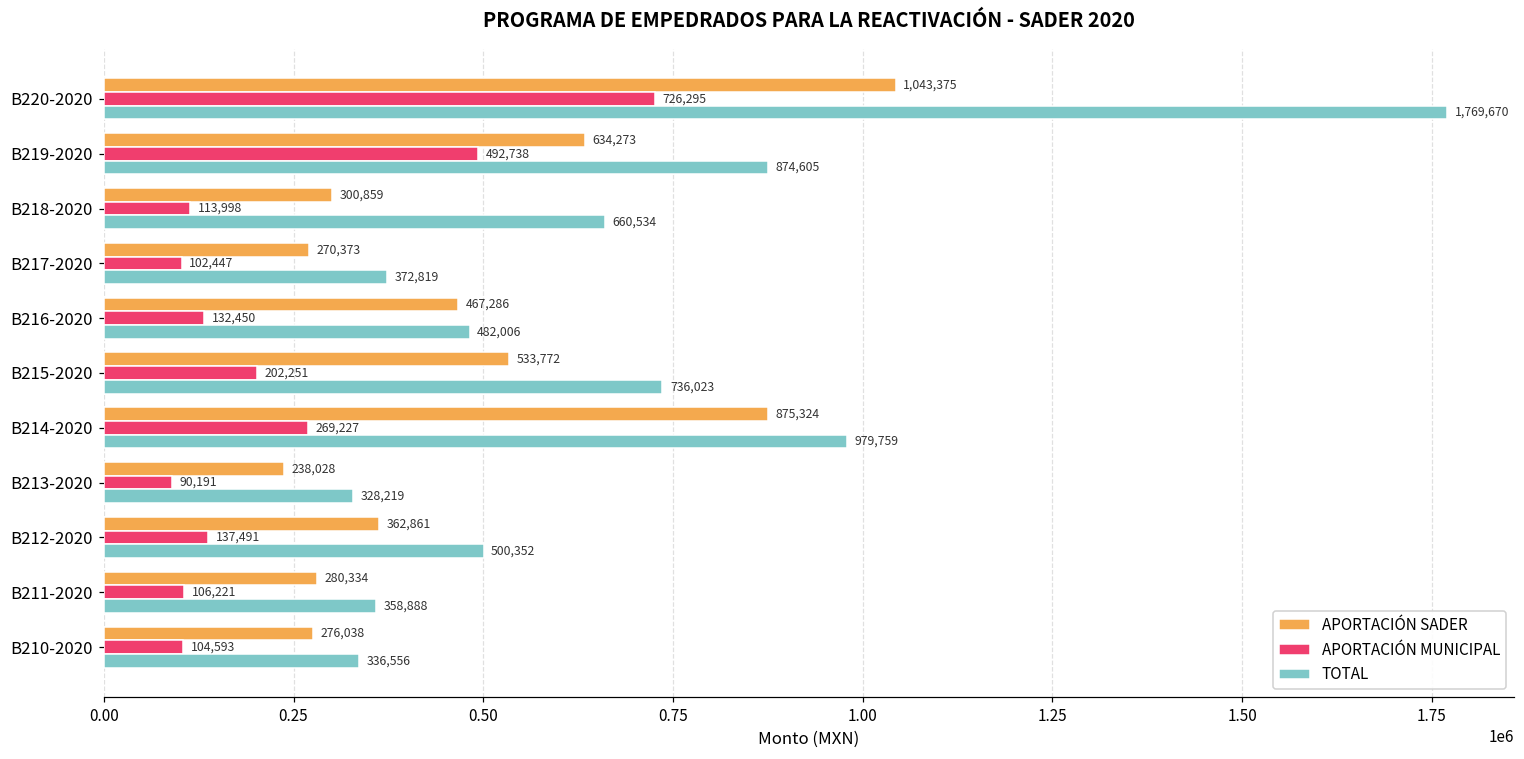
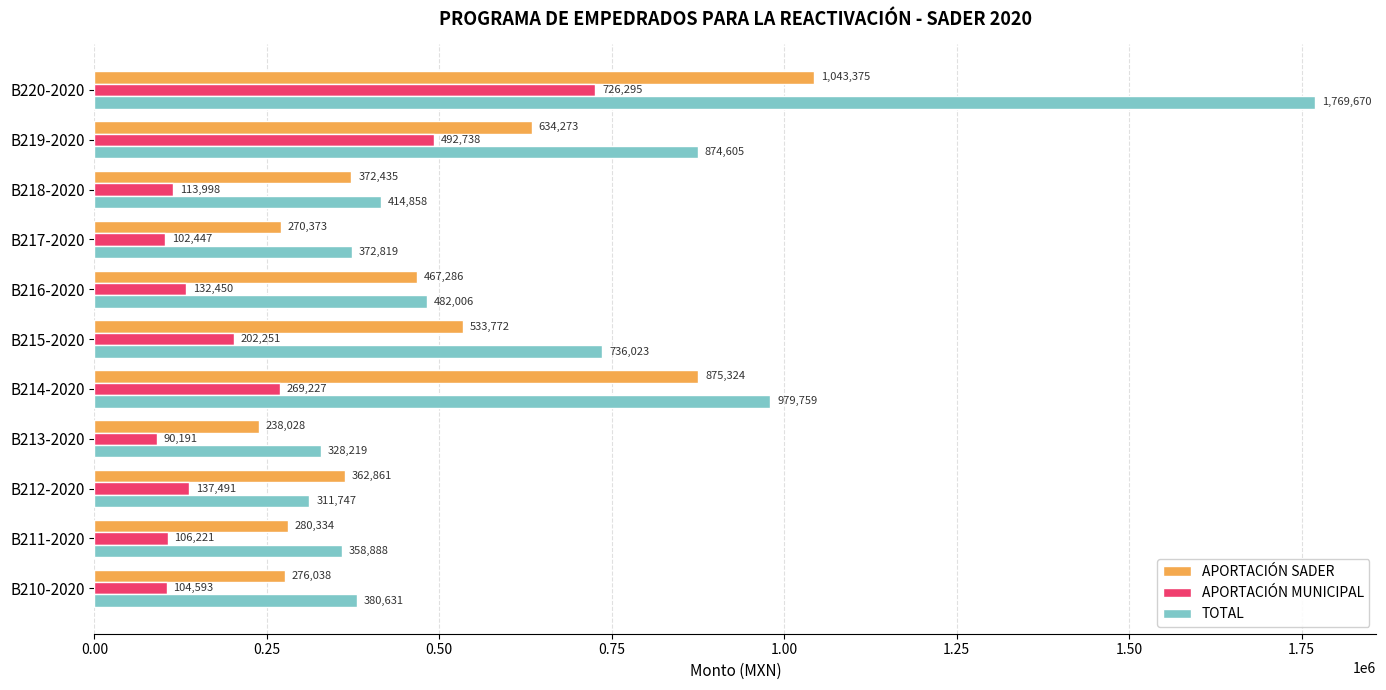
APORTACIÓN SADER, B218-2020: 300,859 -> 372,435
TOTAL, B218-2020: 660,534 -> 414,858
TOTAL, B212-2020: 500,352 -> 311,747
TOTAL, B210-2020: 336,556 -> 380,631
